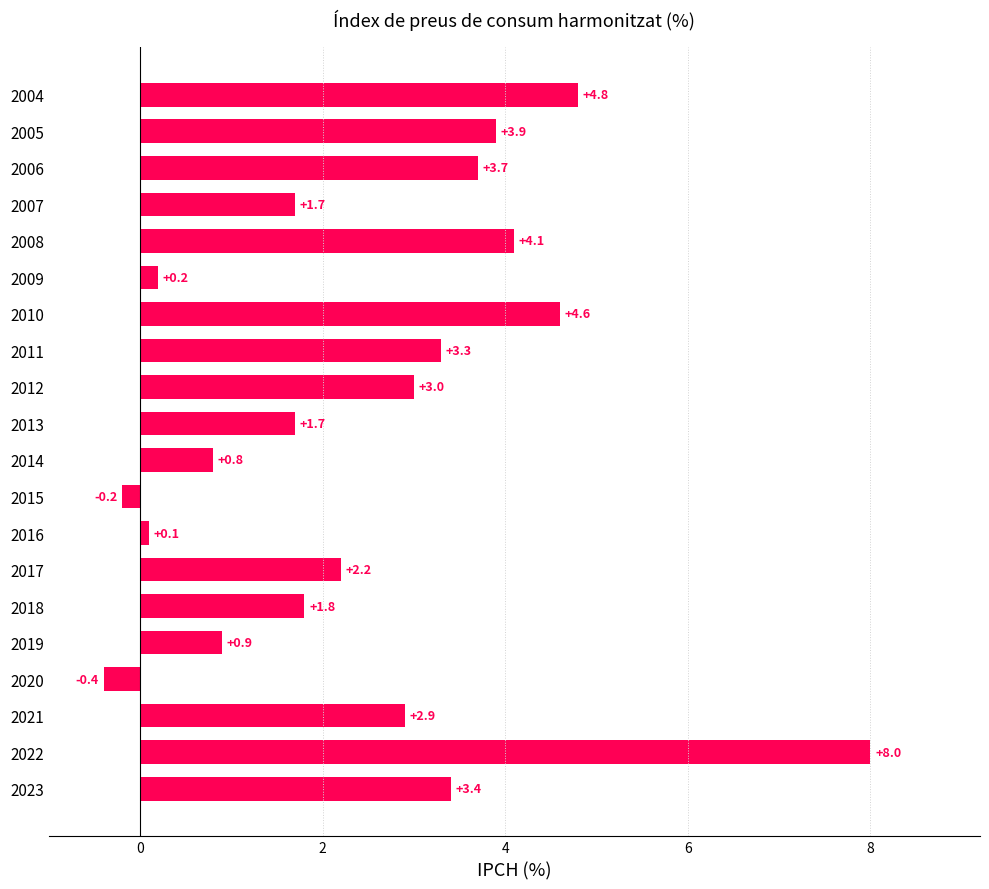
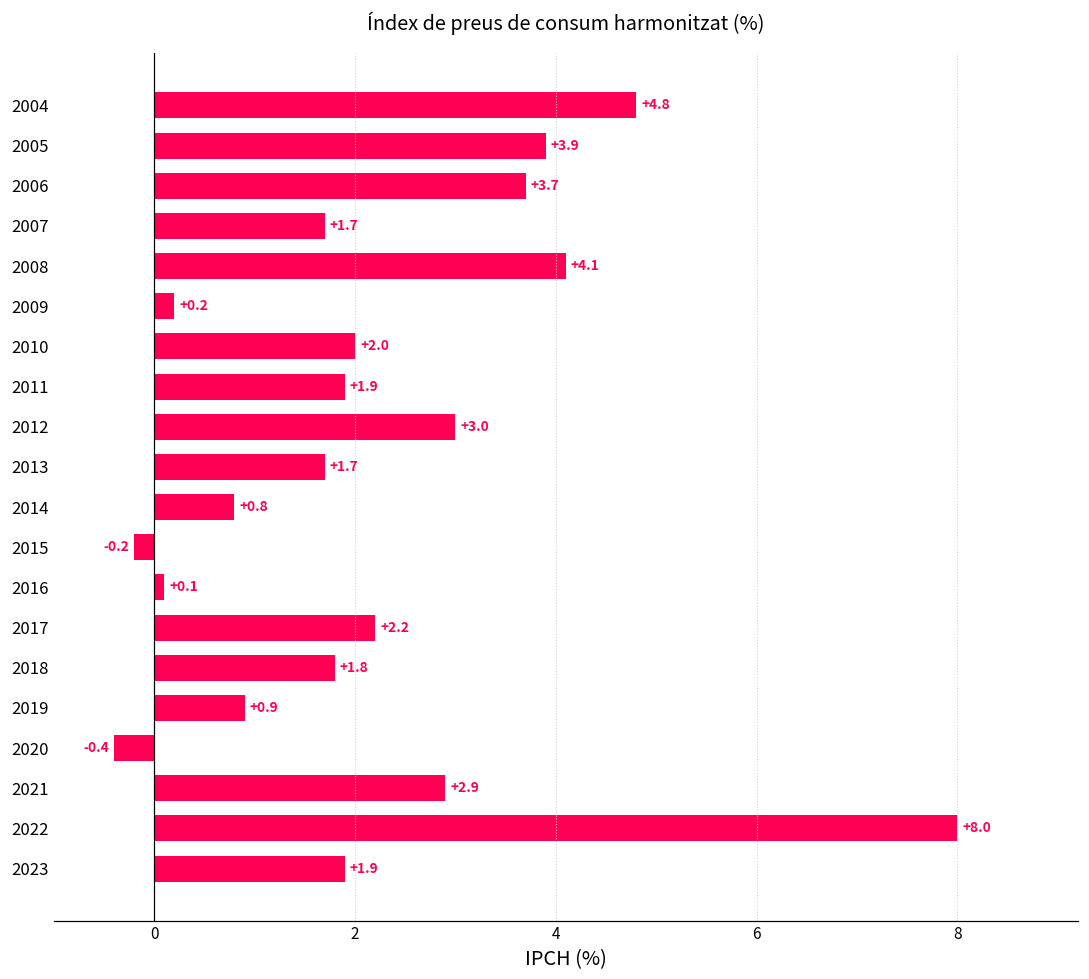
2010: +4.6 -> +2.0
2011: +3.3 -> +1.9
2023: +3.4 -> +1.9
